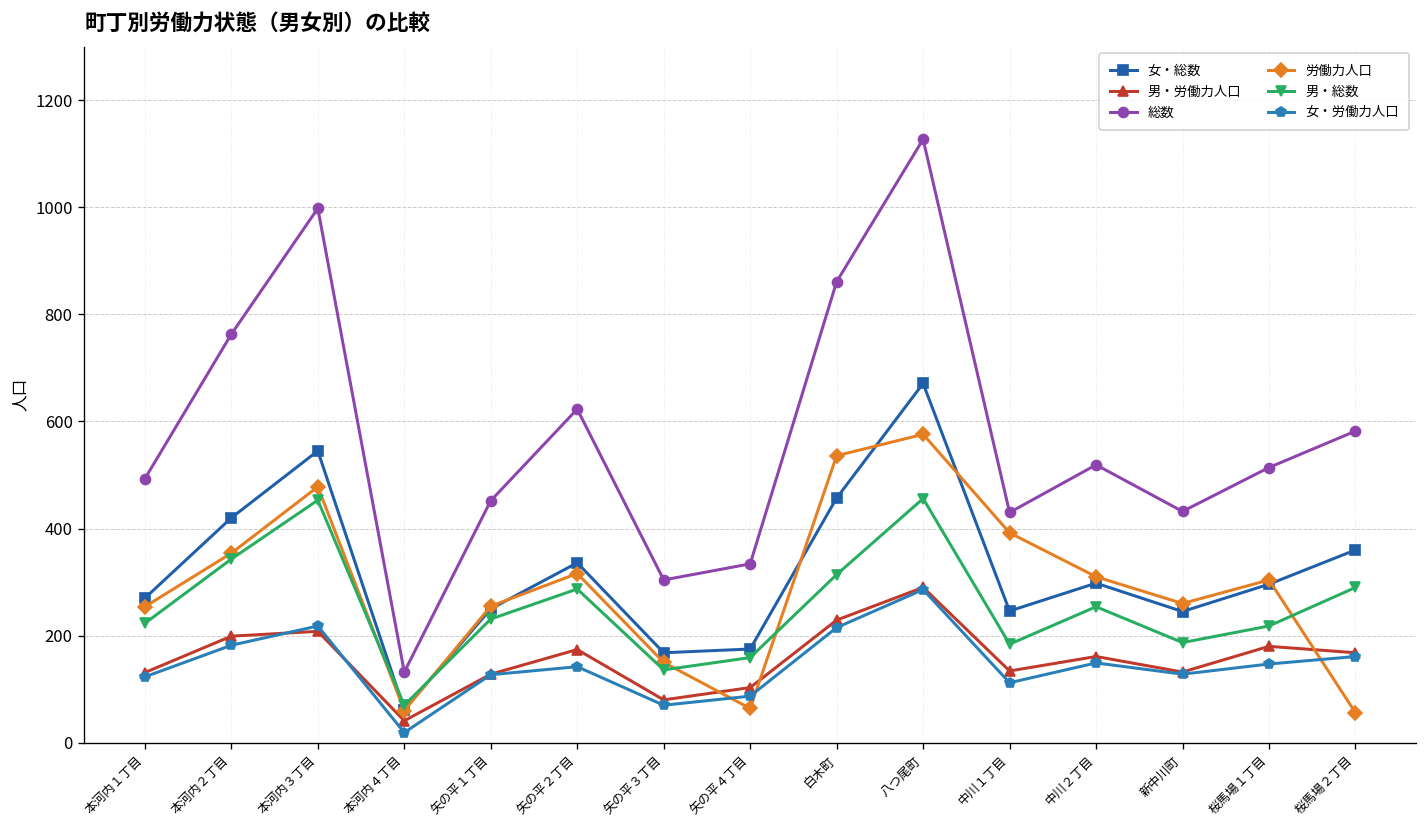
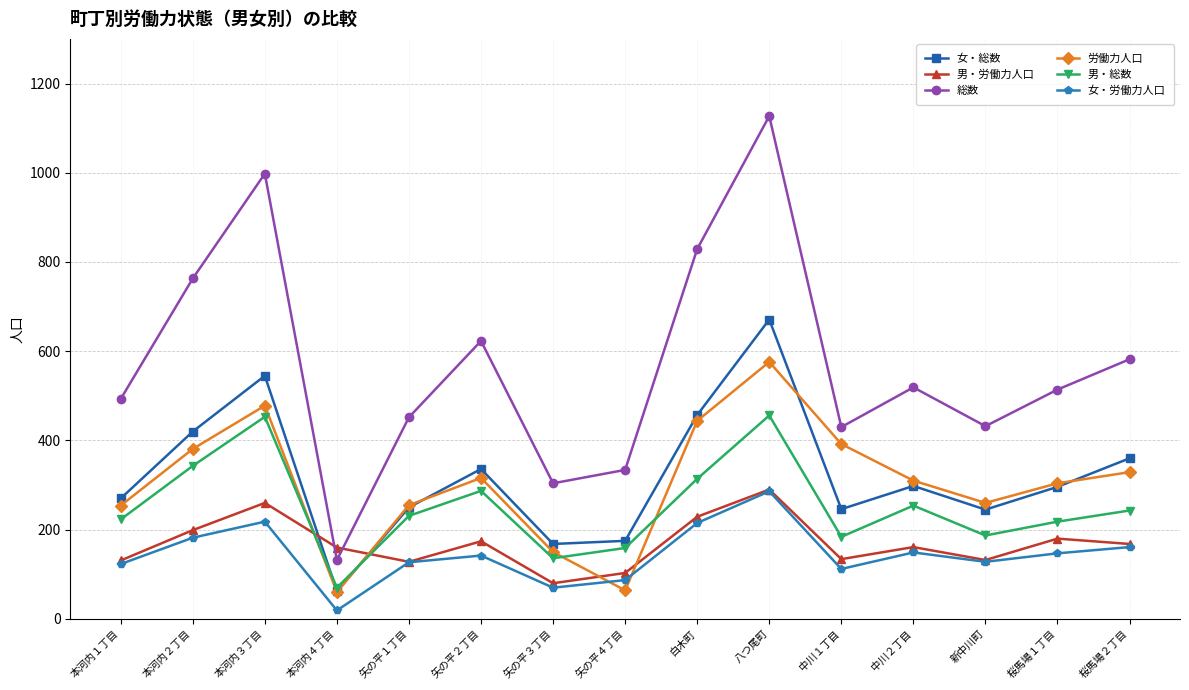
労働力人口, 本河内２丁目: 350 -> 380
男・労働力人口, 本河内３丁目: 210 -> 260
男・労働力人口, 本河内４丁目: 40 -> 160
総数, 白木町: 860 -> 830
労働力人口, 白木町: 540 -> 440
労働力人口, 桜馬場２丁目: 60 -> 330
男・総数, 桜馬場２丁目: 290 -> 240
